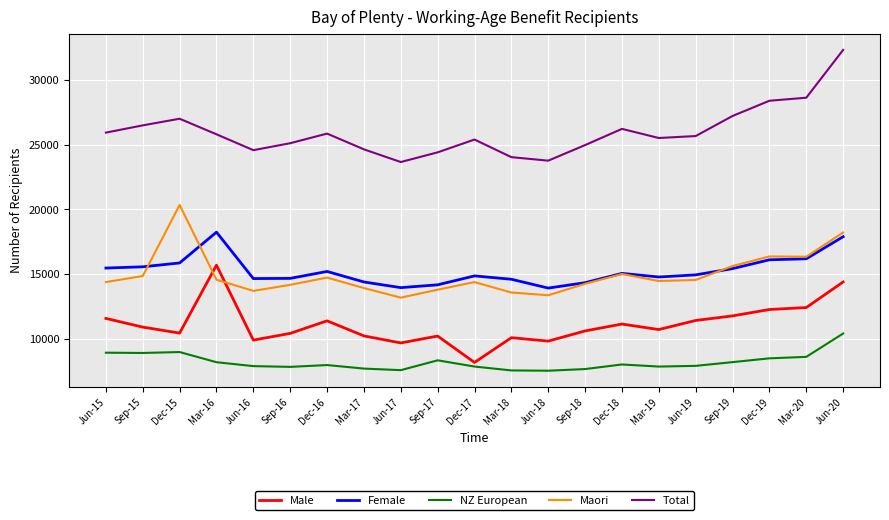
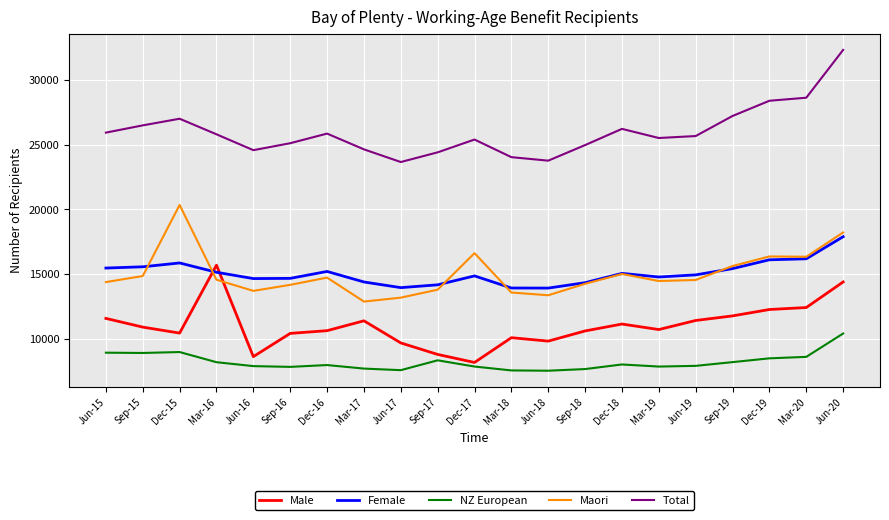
Female, Mar-16: 18200 -> 15100
Male, Jun-16: 9900 -> 8600
Male, Dec-16: 11400 -> 10600
Male, Mar-17: 10200 -> 11400
Maori, Mar-17: 13900 -> 12900
Male, Sep-17: 10200 -> 8800
Maori, Dec-17: 14400 -> 16600
Female, Mar-18: 14600 -> 13900
